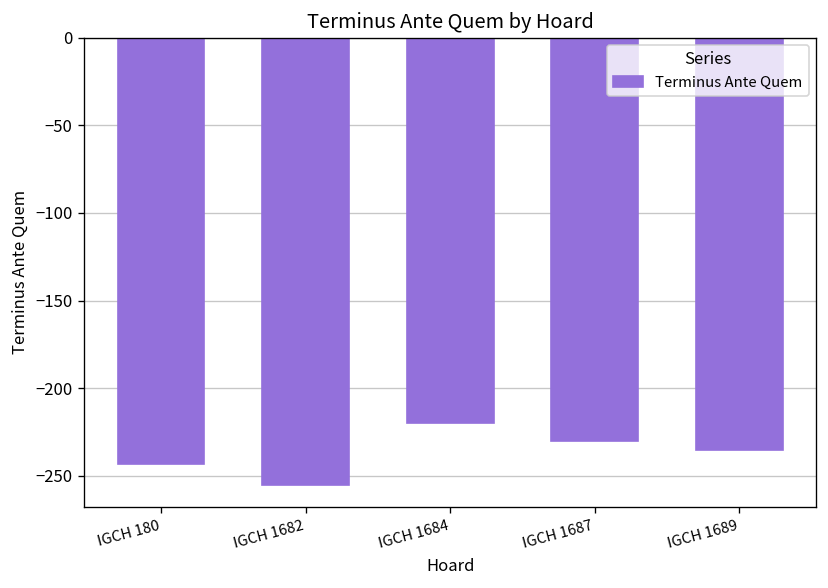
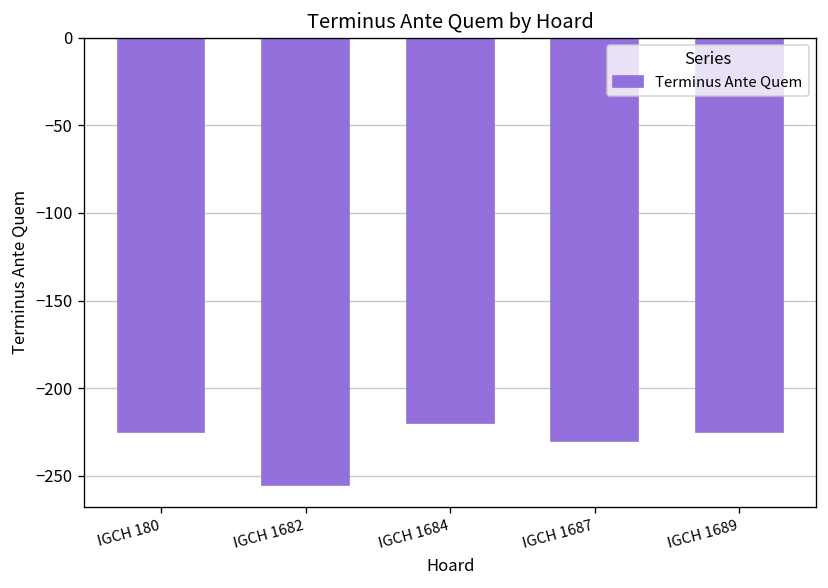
IGCH 180: -243 -> -225
IGCH 1689: -235 -> -225
